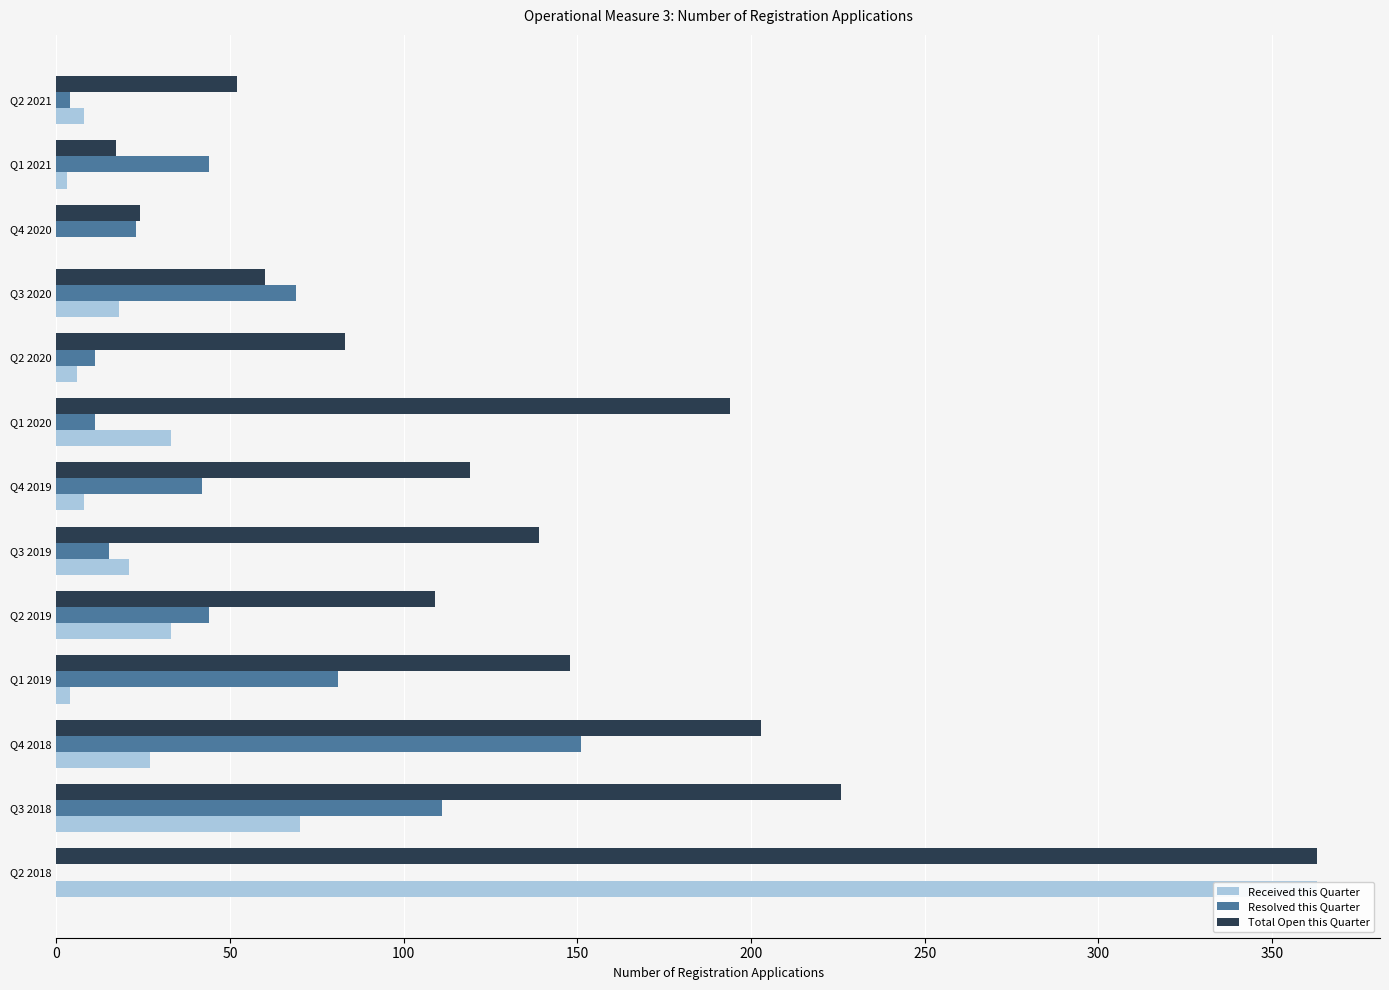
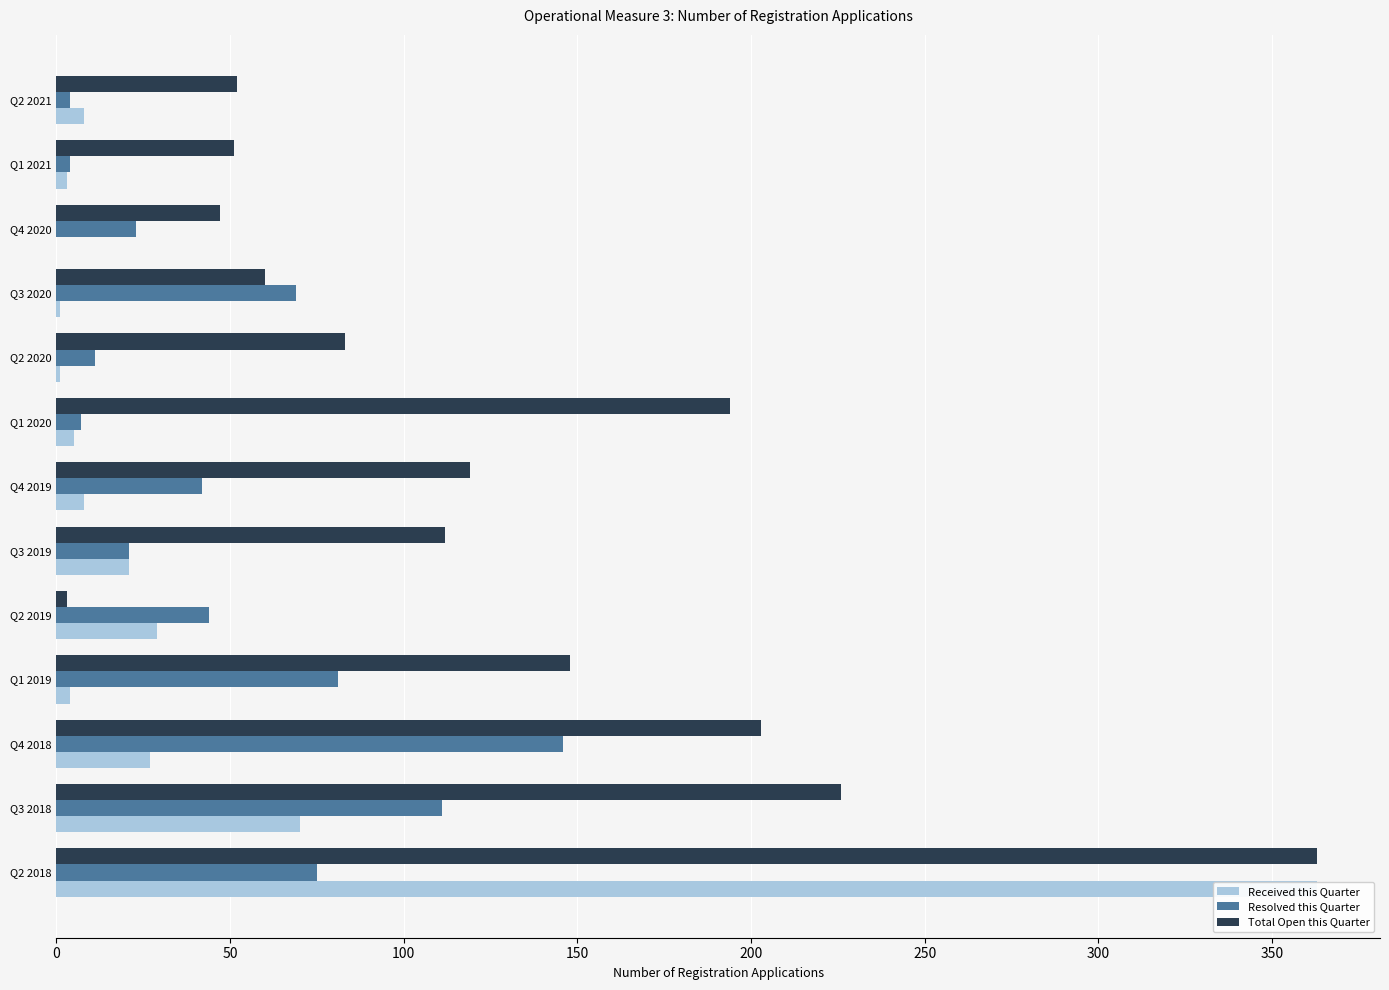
Total Open this Quarter, Q1 2021: 17 -> 51
Resolved this Quarter, Q1 2021: 44 -> 4
Total Open this Quarter, Q4 2020: 24 -> 47
Received this Quarter, Q3 2020: 18 -> 1
Received this Quarter, Q2 2020: 6 -> 1
Resolved this Quarter, Q1 2020: 11 -> 7
Received this Quarter, Q1 2020: 33 -> 5
Total Open this Quarter, Q3 2019: 139 -> 112
Resolved this Quarter, Q3 2019: 15 -> 21
Total Open this Quarter, Q2 2019: 109 -> 3
Received this Quarter, Q2 2019: 33 -> 29
Resolved this Quarter, Q4 2018: 151 -> 146
Resolved this Quarter, Q2 2018: 0 -> 75
